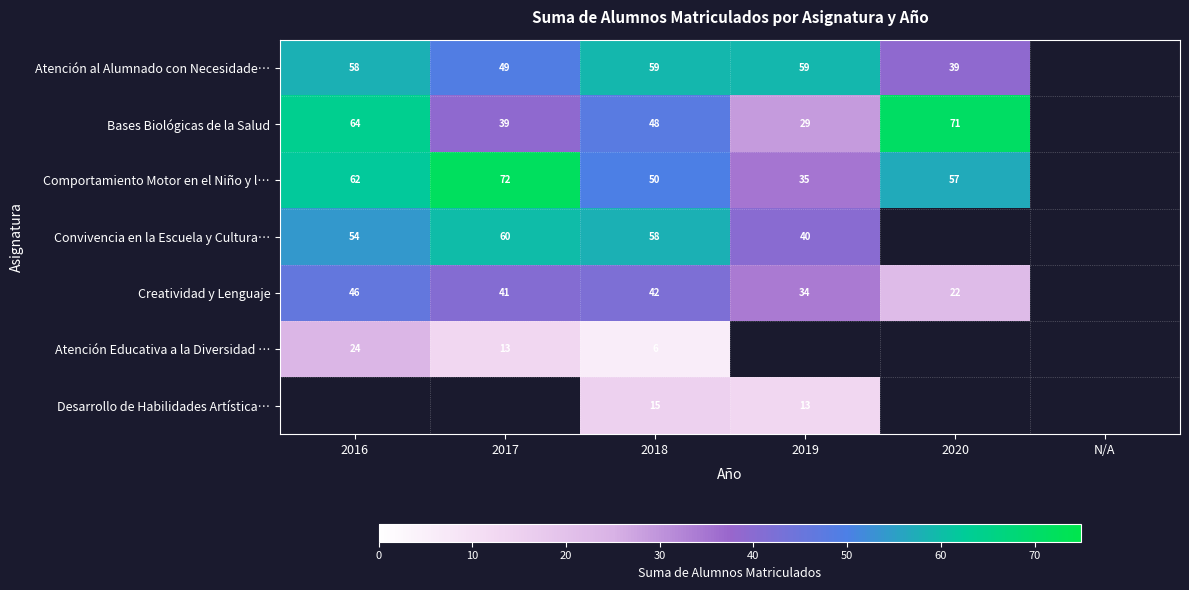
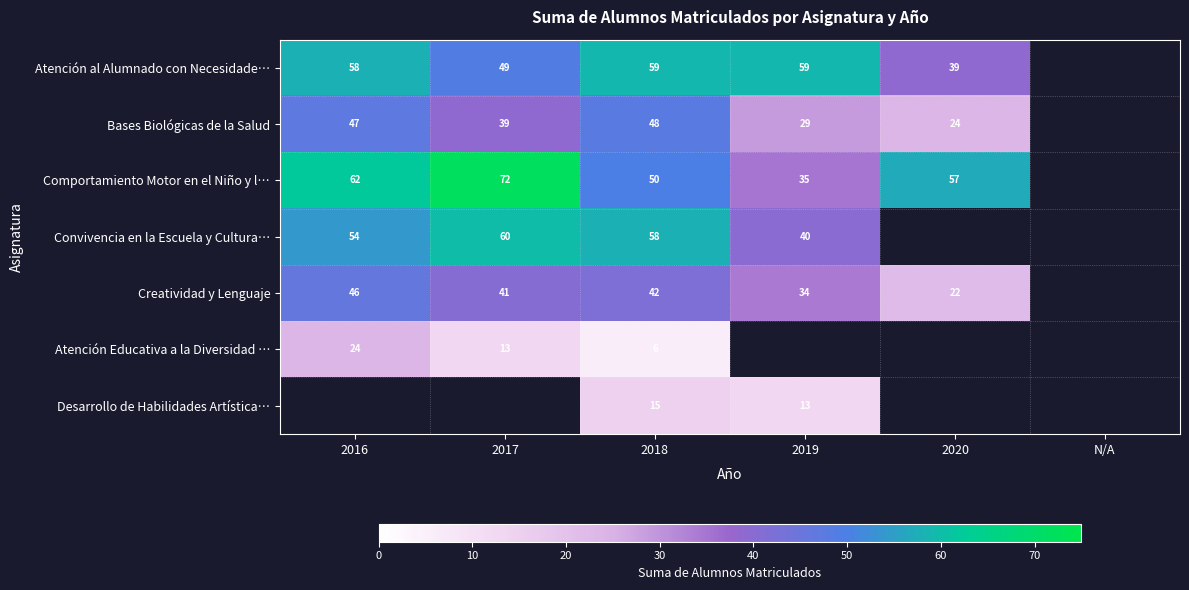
Bases Biológicas de la Salud, 2016: 64 -> 47
Bases Biológicas de la Salud, 2020: 71 -> 24
